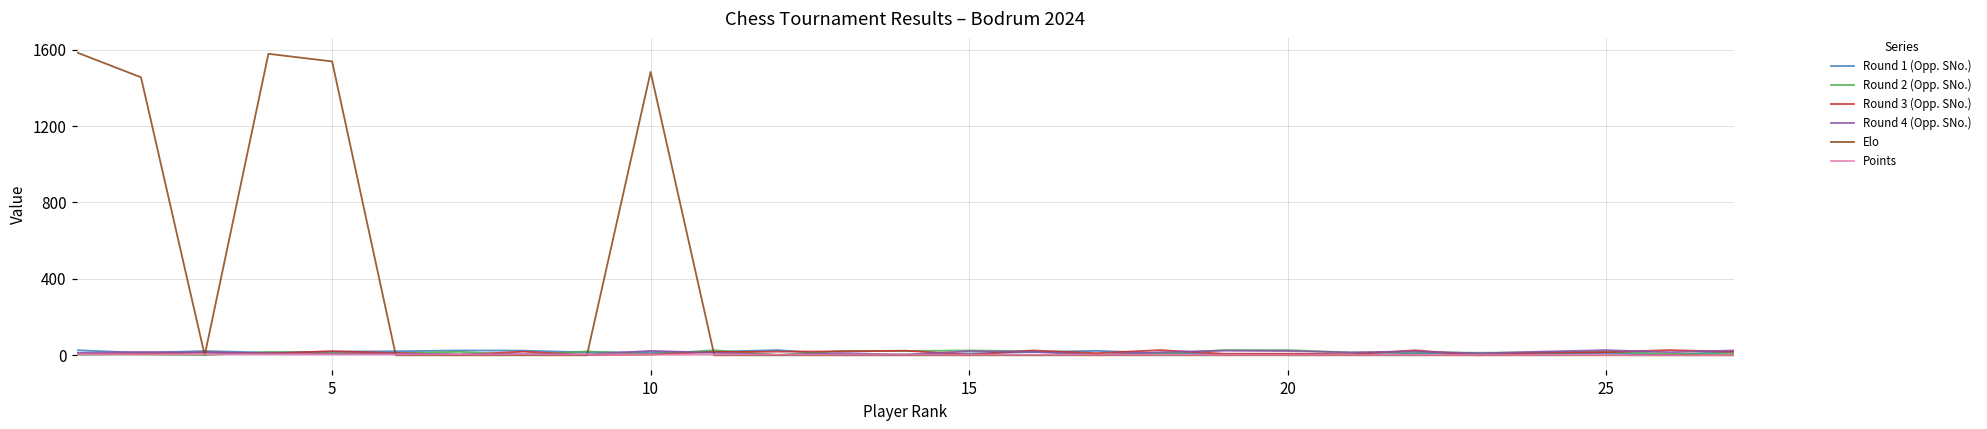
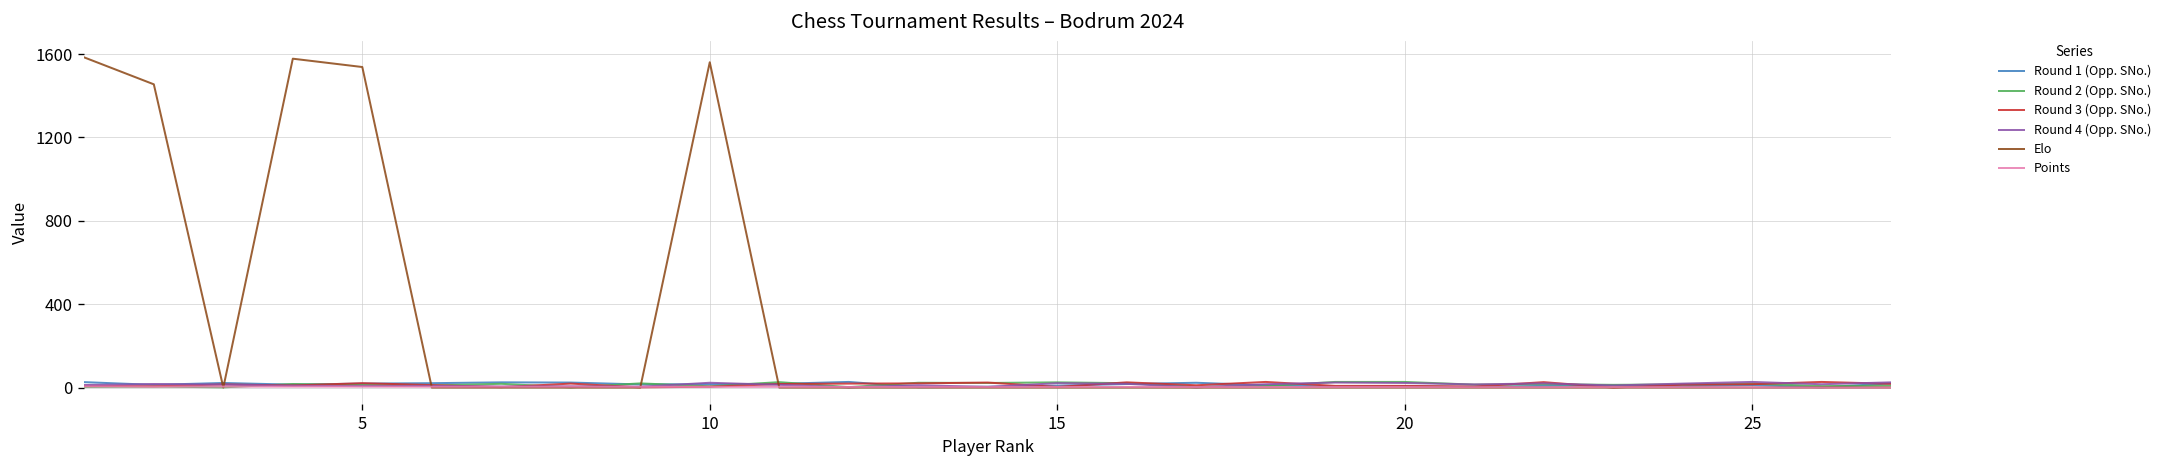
Elo, 10: 1480 -> 1560
